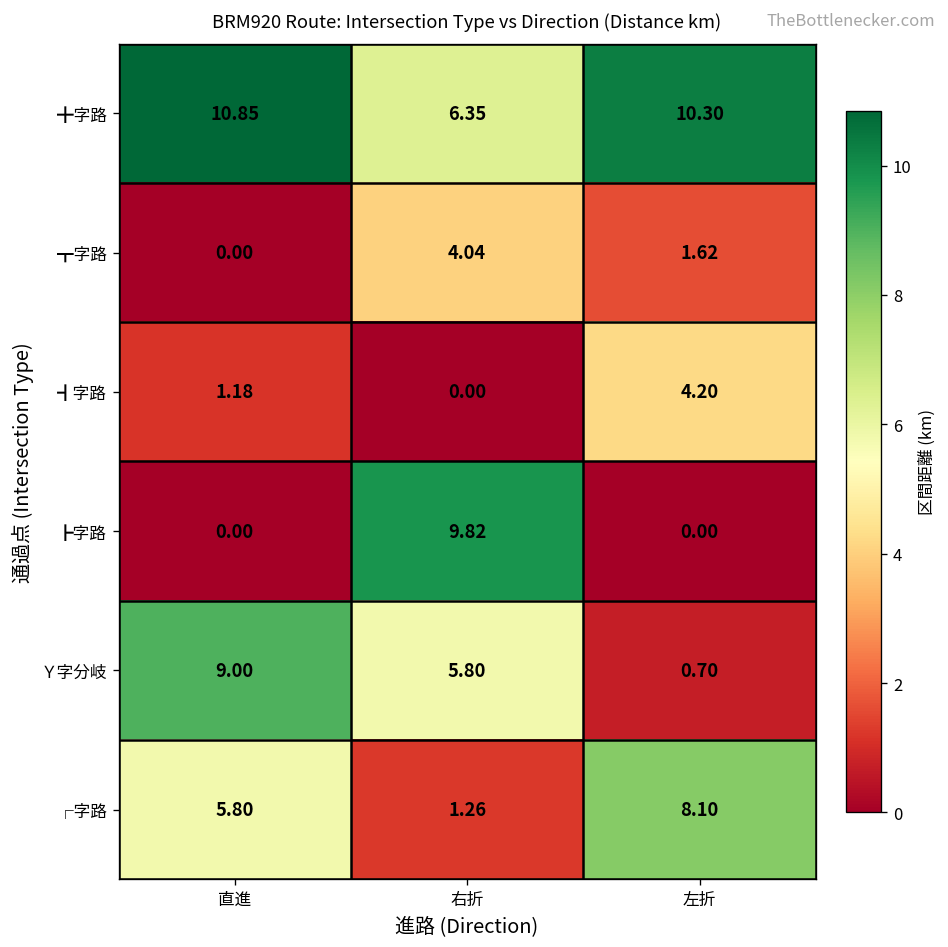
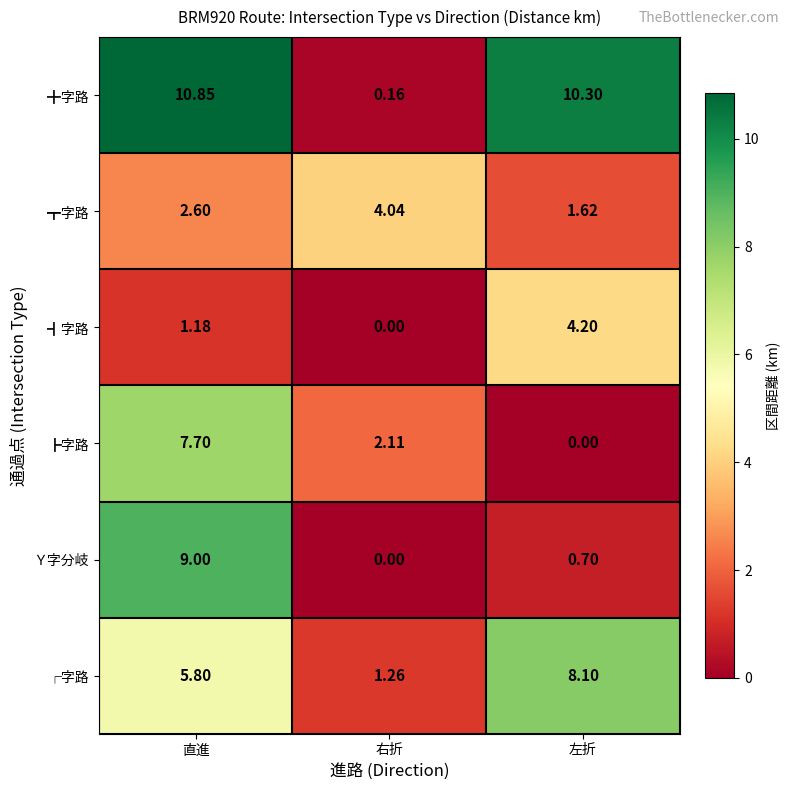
╋字路, 右折: 6.35 -> 0.16
┳字路, 直進: 0.00 -> 2.60
┣字路, 直進: 0.00 -> 7.70
┣字路, 右折: 9.82 -> 2.11
Ｙ字分岐, 右折: 5.80 -> 0.00
